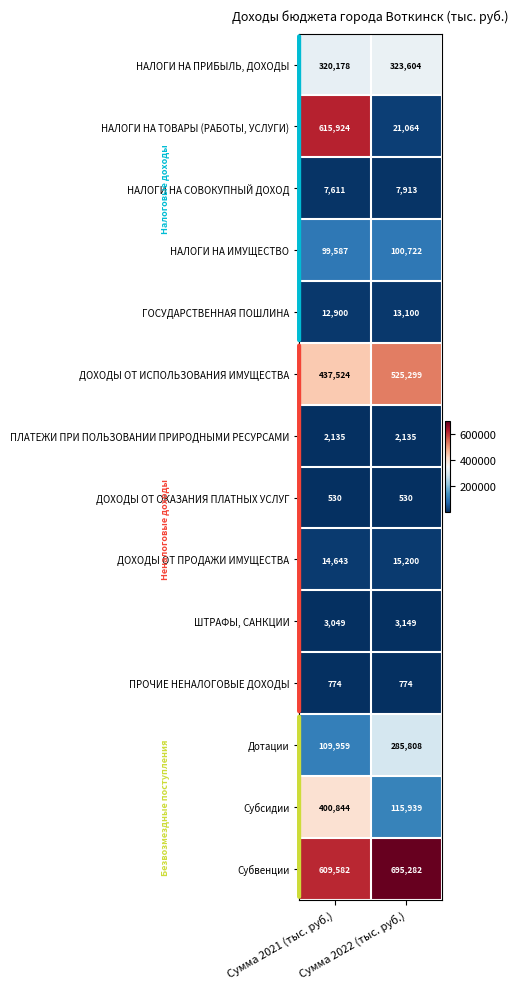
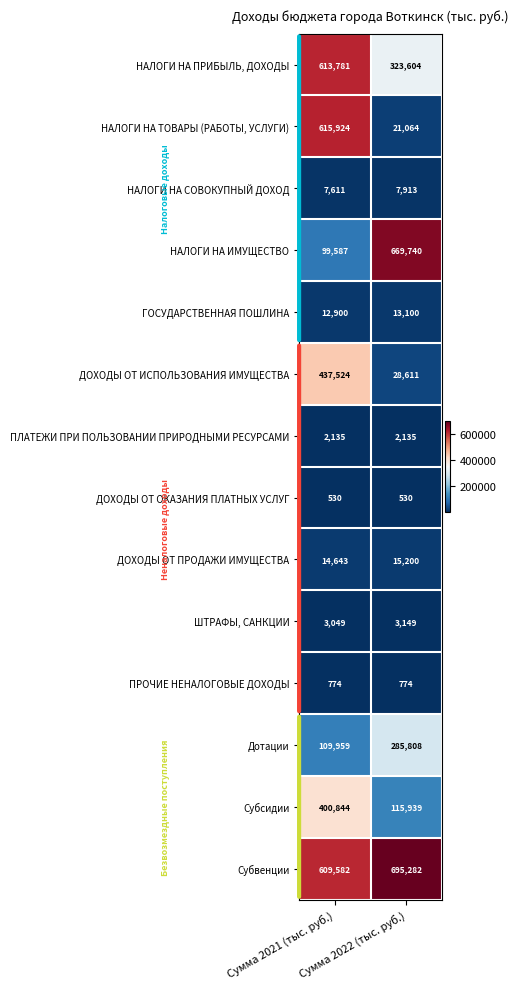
НАЛОГИ НА ПРИБЫЛЬ, ДОХОДЫ, Сумма 2021 (тыс. руб.): 320,178 -> 613,781
НАЛОГИ НА ИМУЩЕСТВО, Сумма 2022 (тыс. руб.): 100,722 -> 669,740
ДОХОДЫ ОТ ИСПОЛЬЗОВАНИЯ ИМУЩЕСТВА, Сумма 2022 (тыс. руб.): 525,299 -> 28,611
